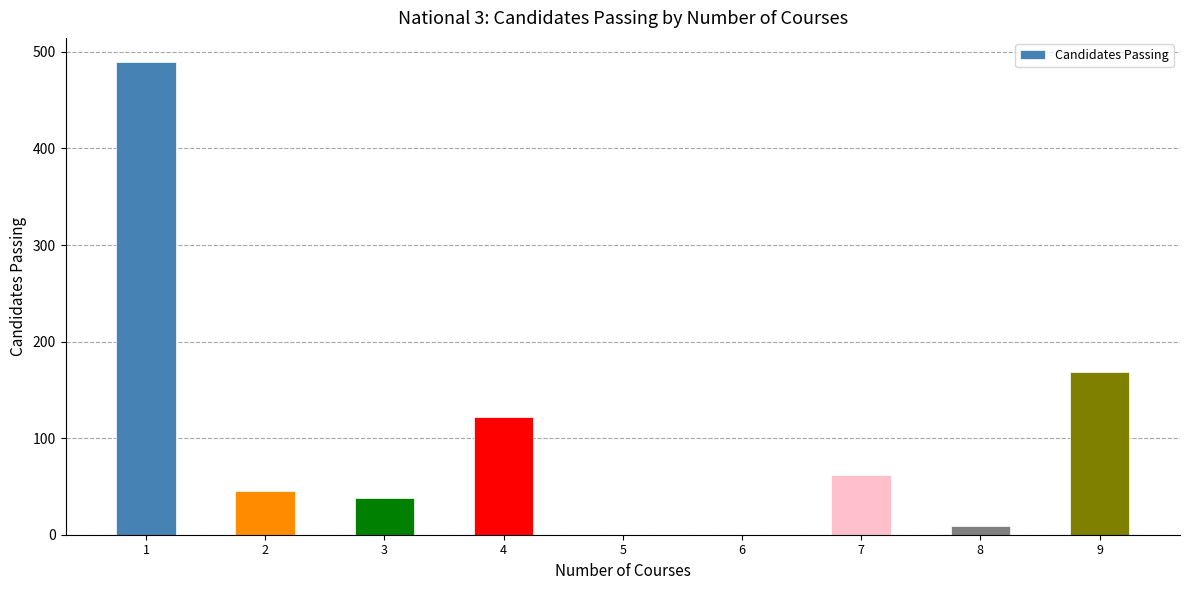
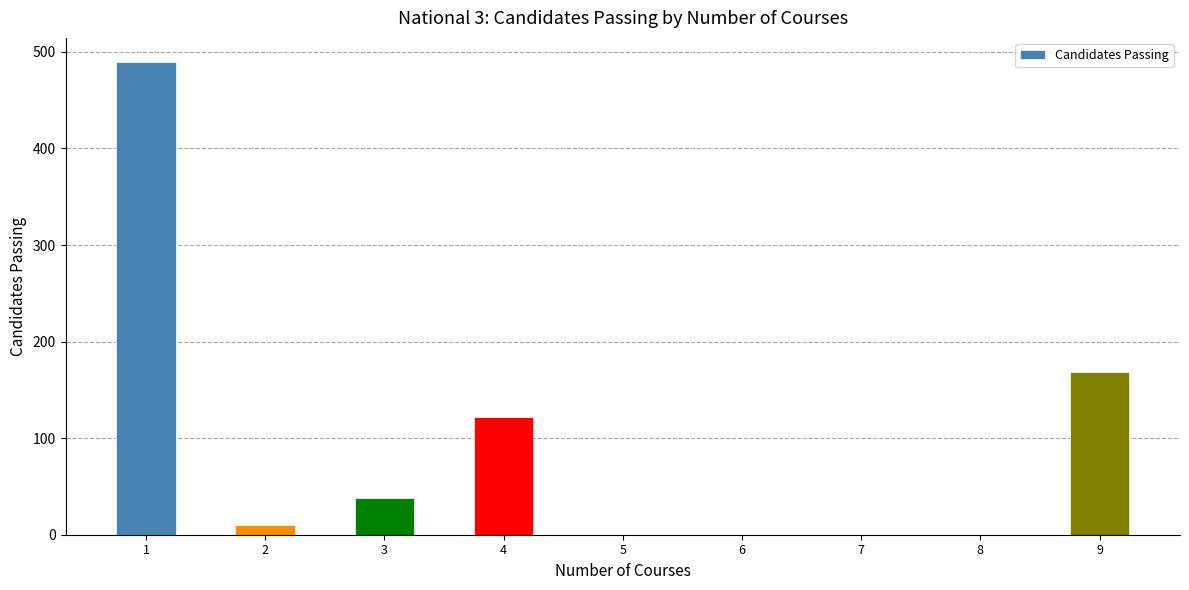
2: 50 -> 10
7: 60 -> 0
8: 10 -> 0
